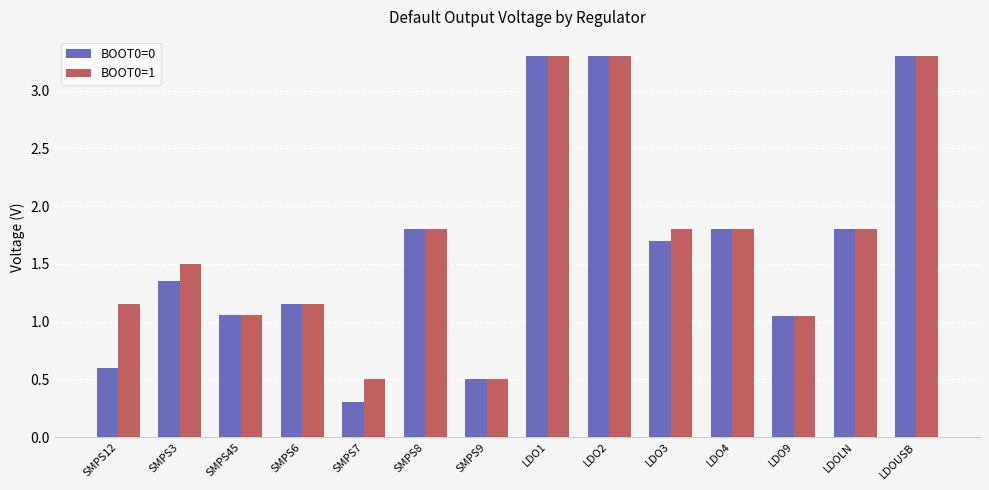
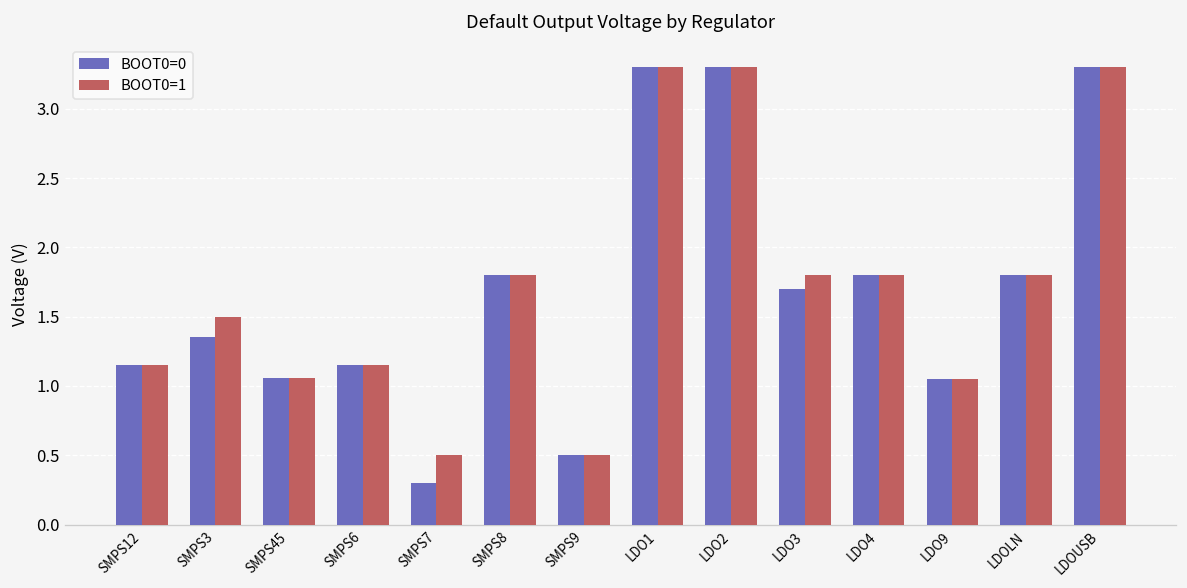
BOOT0=0, SMPS12: 0.60 -> 1.15
